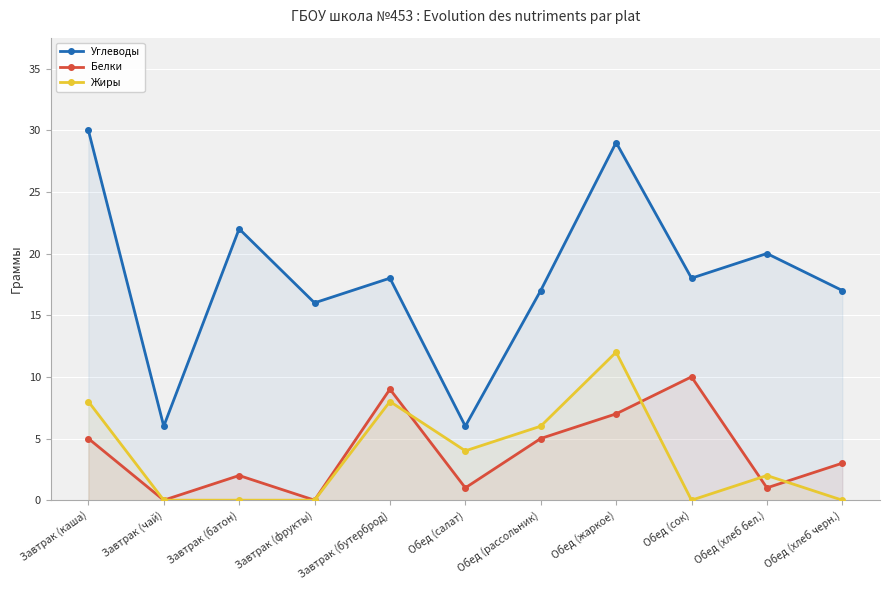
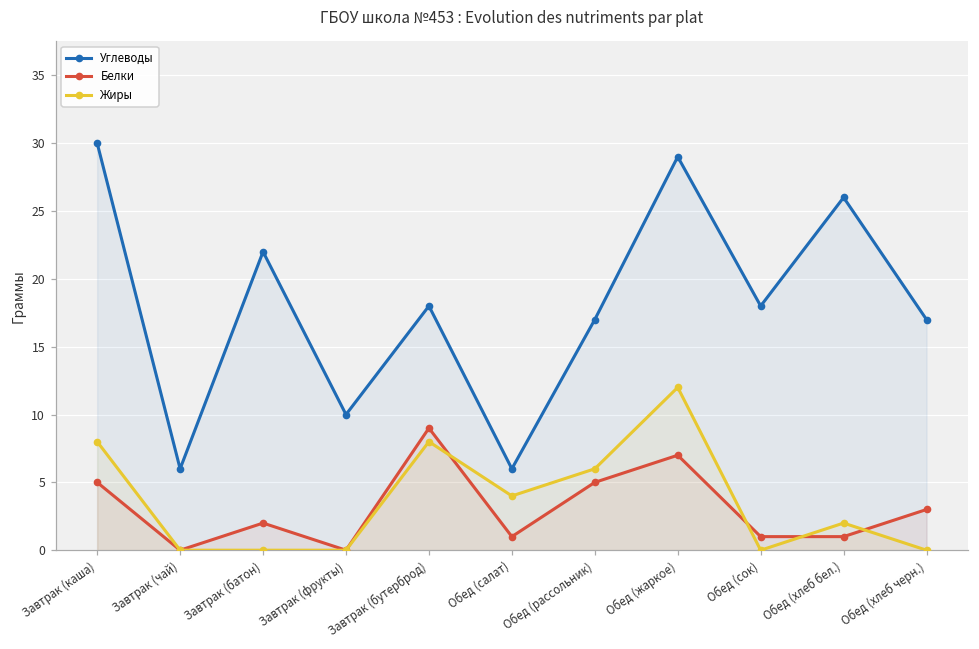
Углеводы, Завтрак (фрукты): 16 -> 10
Белки, Обед (сок): 10 -> 1
Углеводы, Обед (хлеб бел.): 20 -> 26
